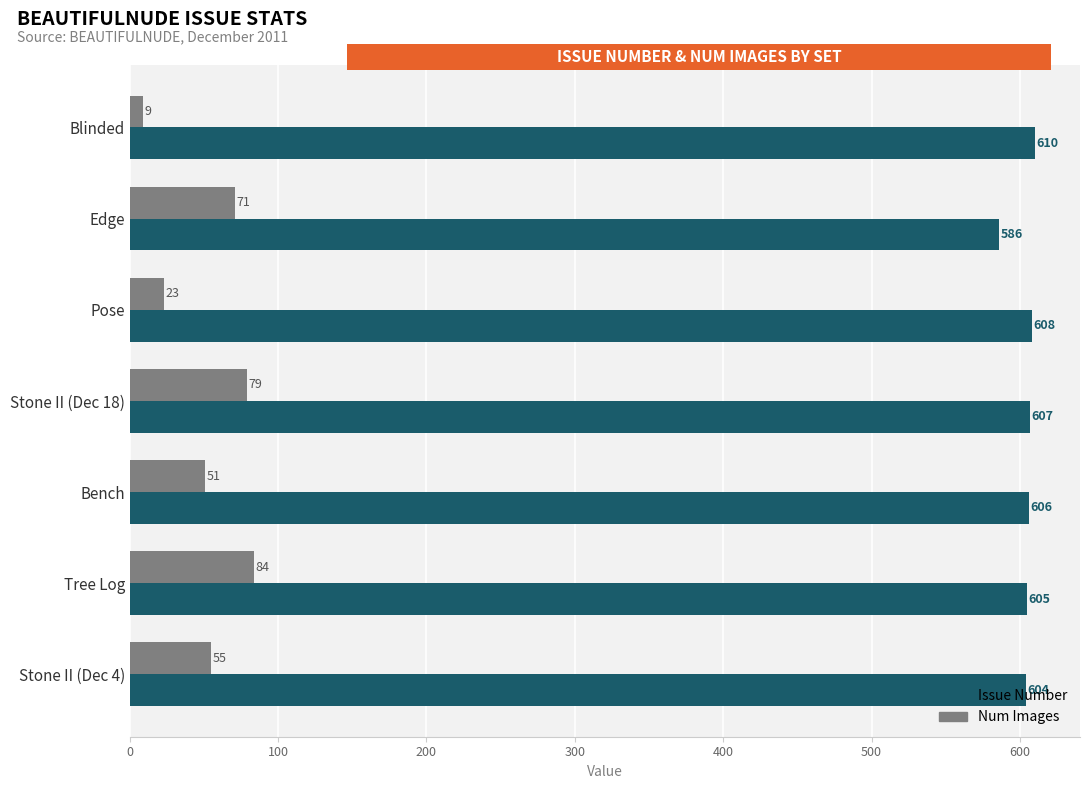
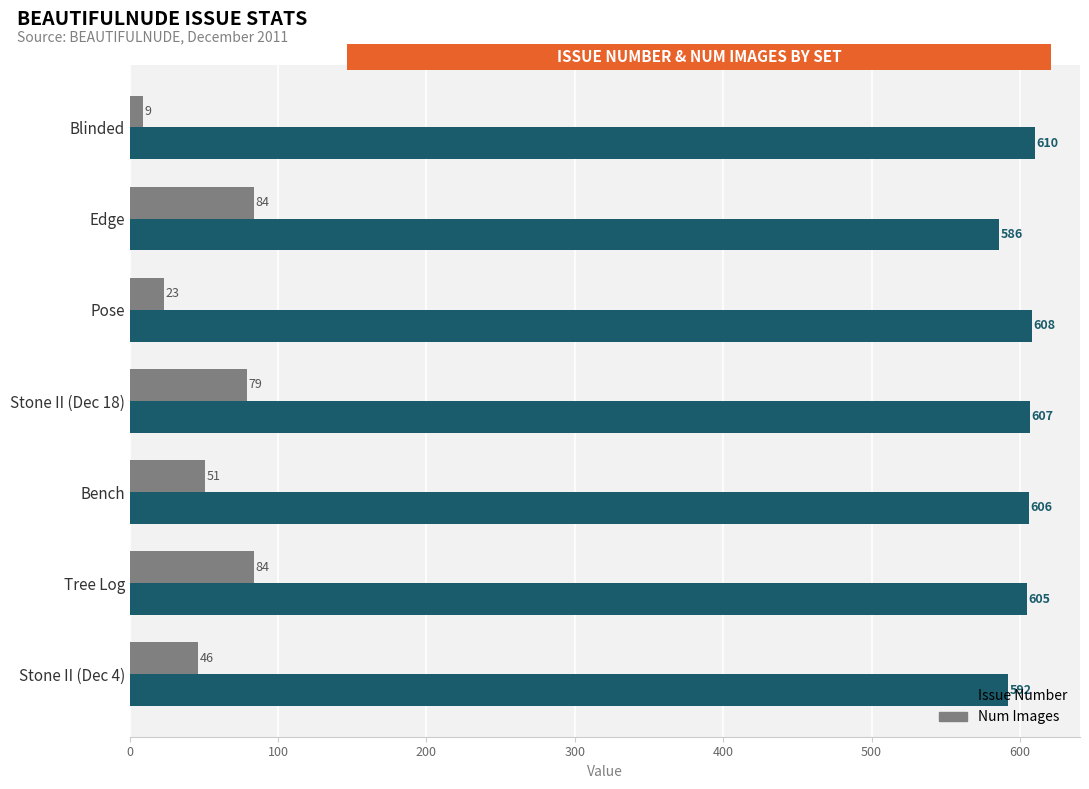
Num Images, Edge: 71 -> 84
Num Images, Stone II (Dec 4): 55 -> 46
Issue Number, Stone II (Dec 4): 604 -> 592
